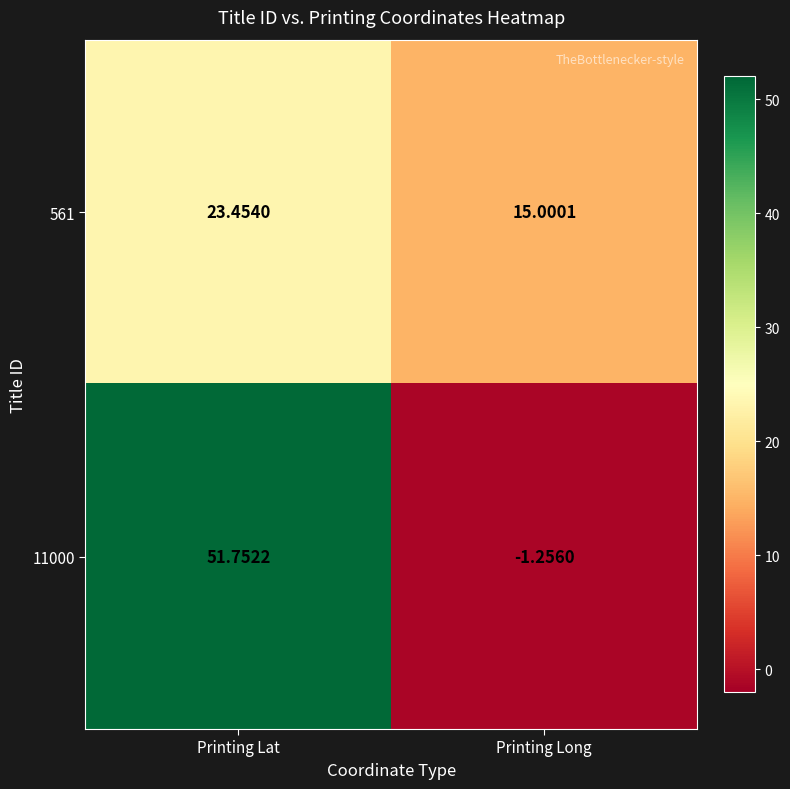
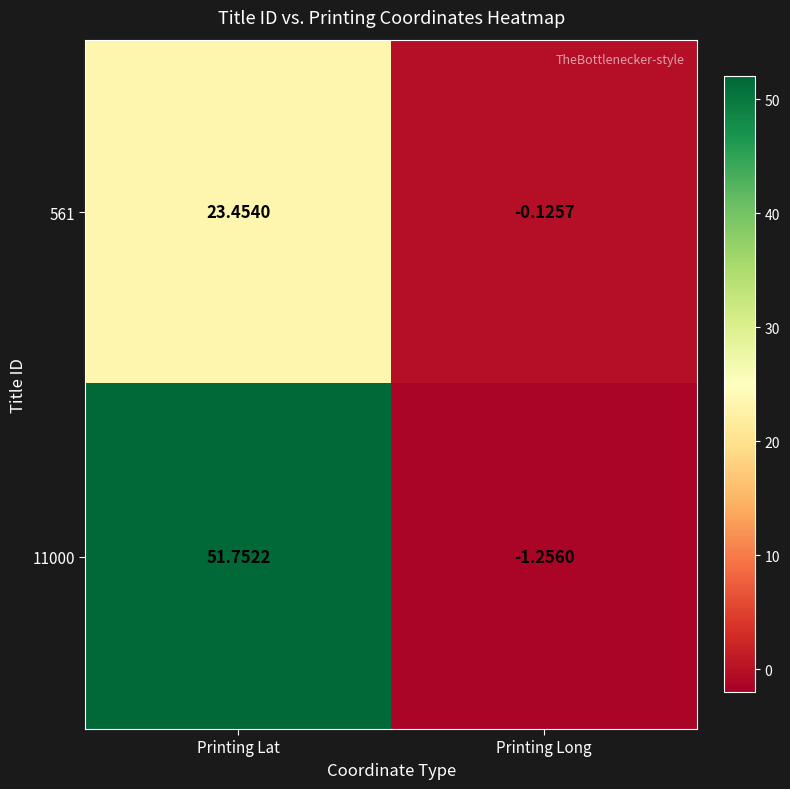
561, Printing Long: 15.0001 -> -0.1257
